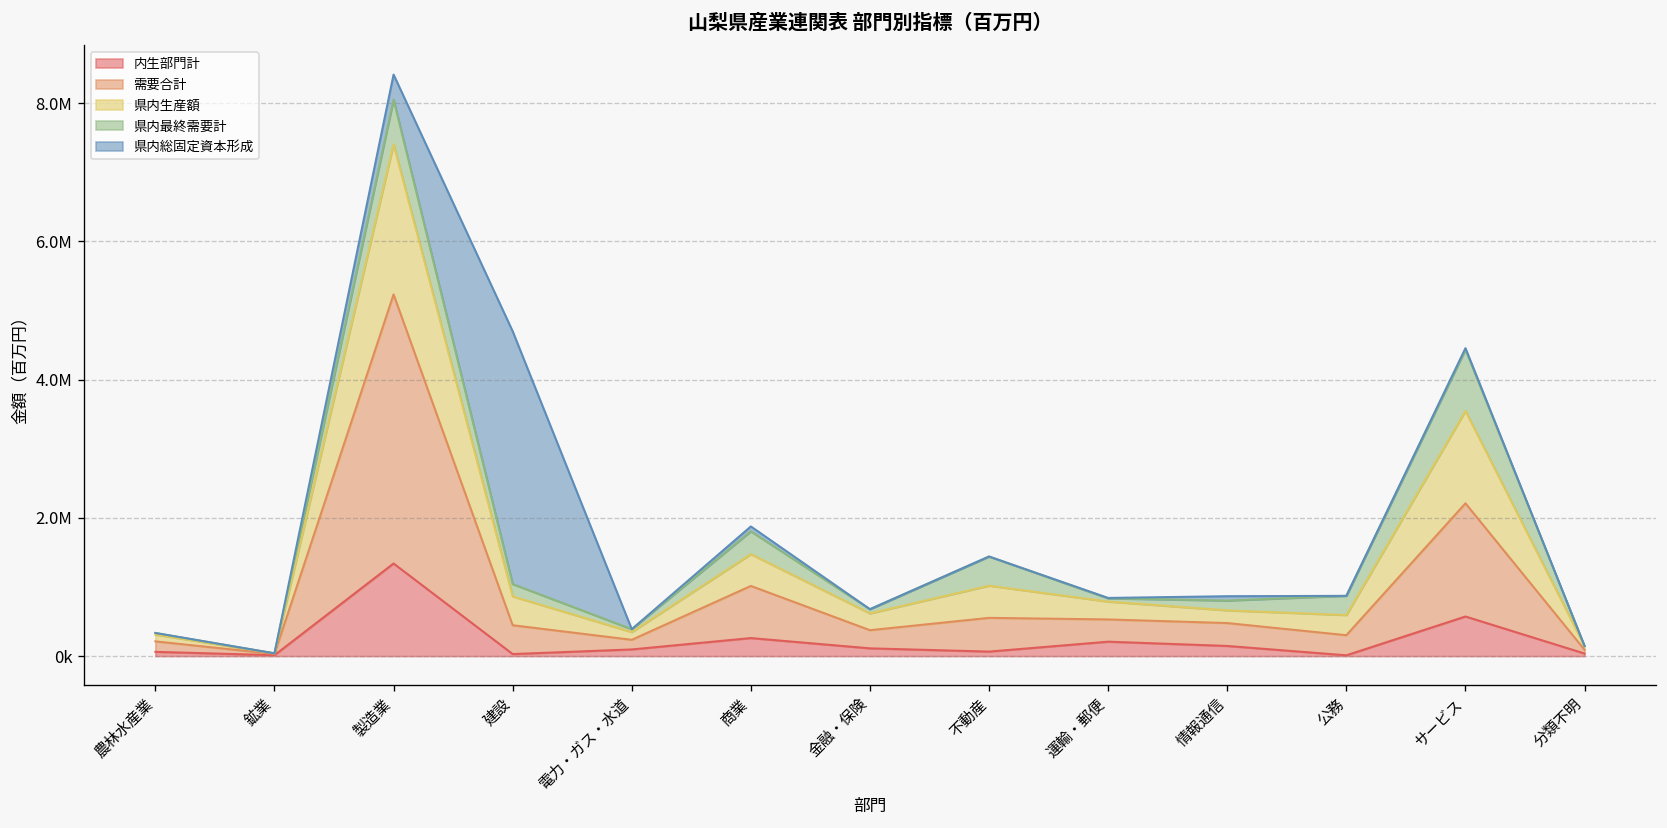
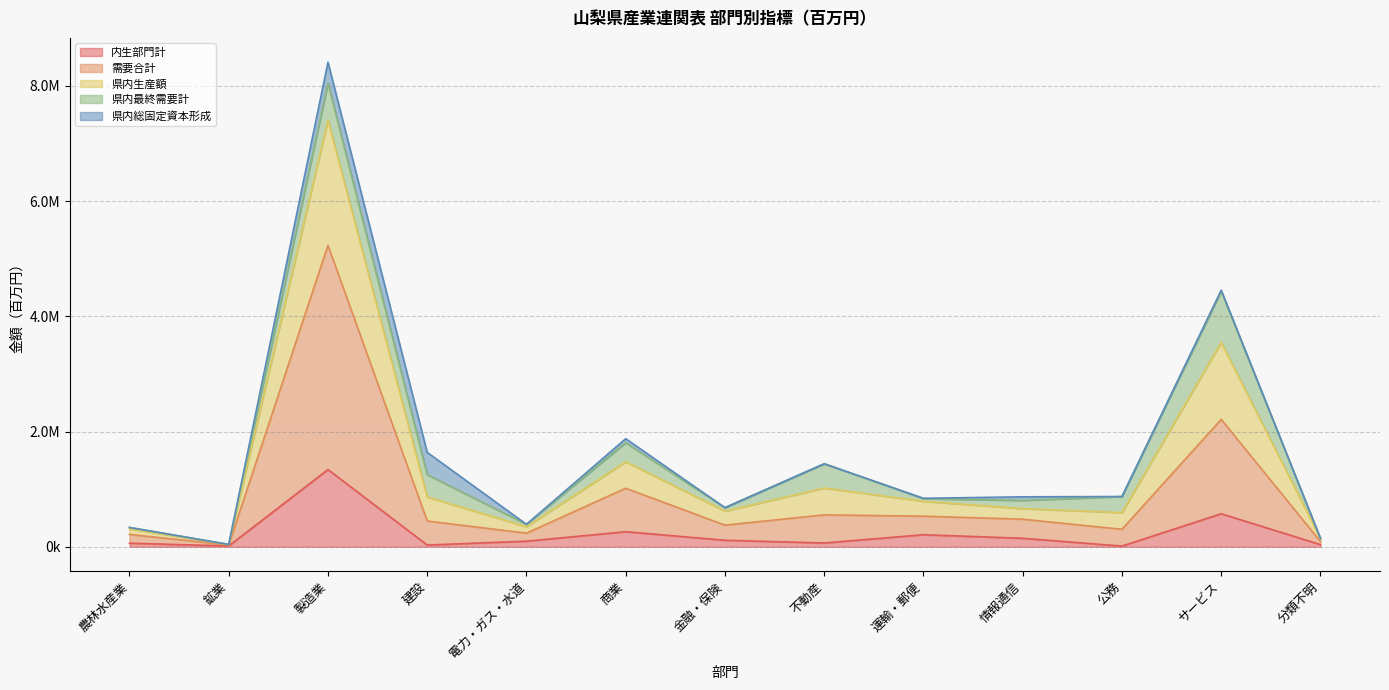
県内最終需要計, 建設: 200000 -> 400000
県内総固定資本形成, 建設: 3700000 -> 400000
